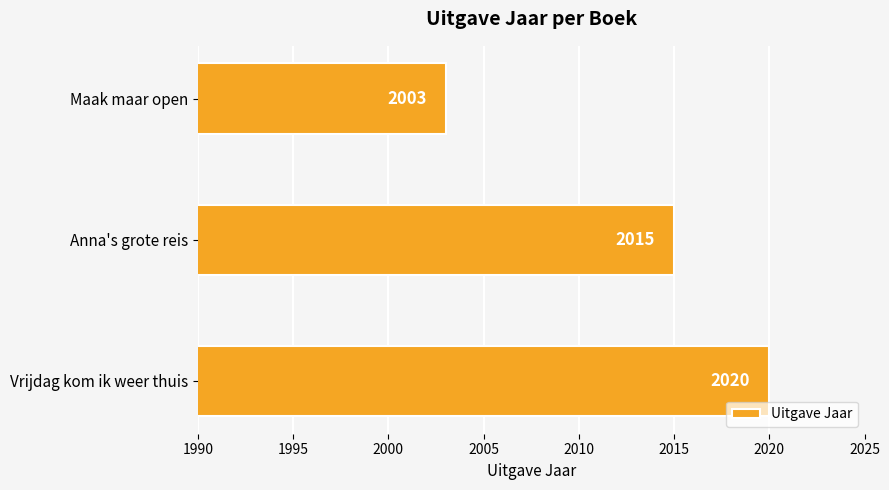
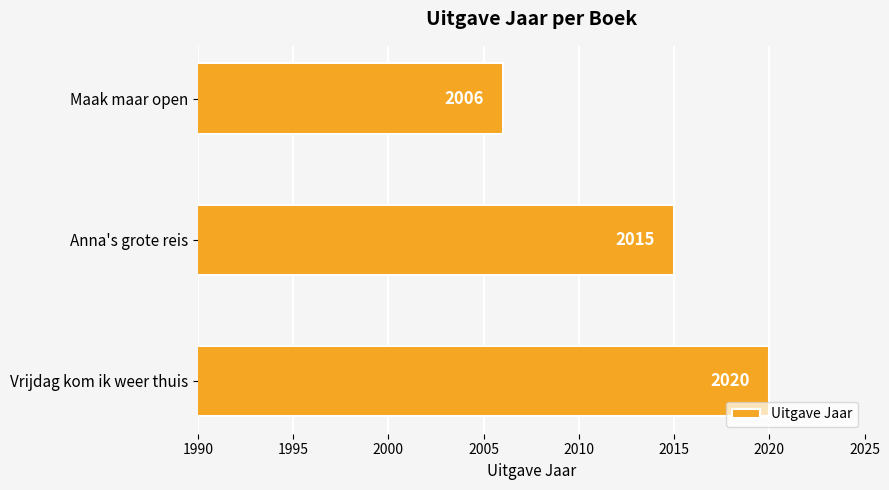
Maak maar open: 2003 -> 2006
